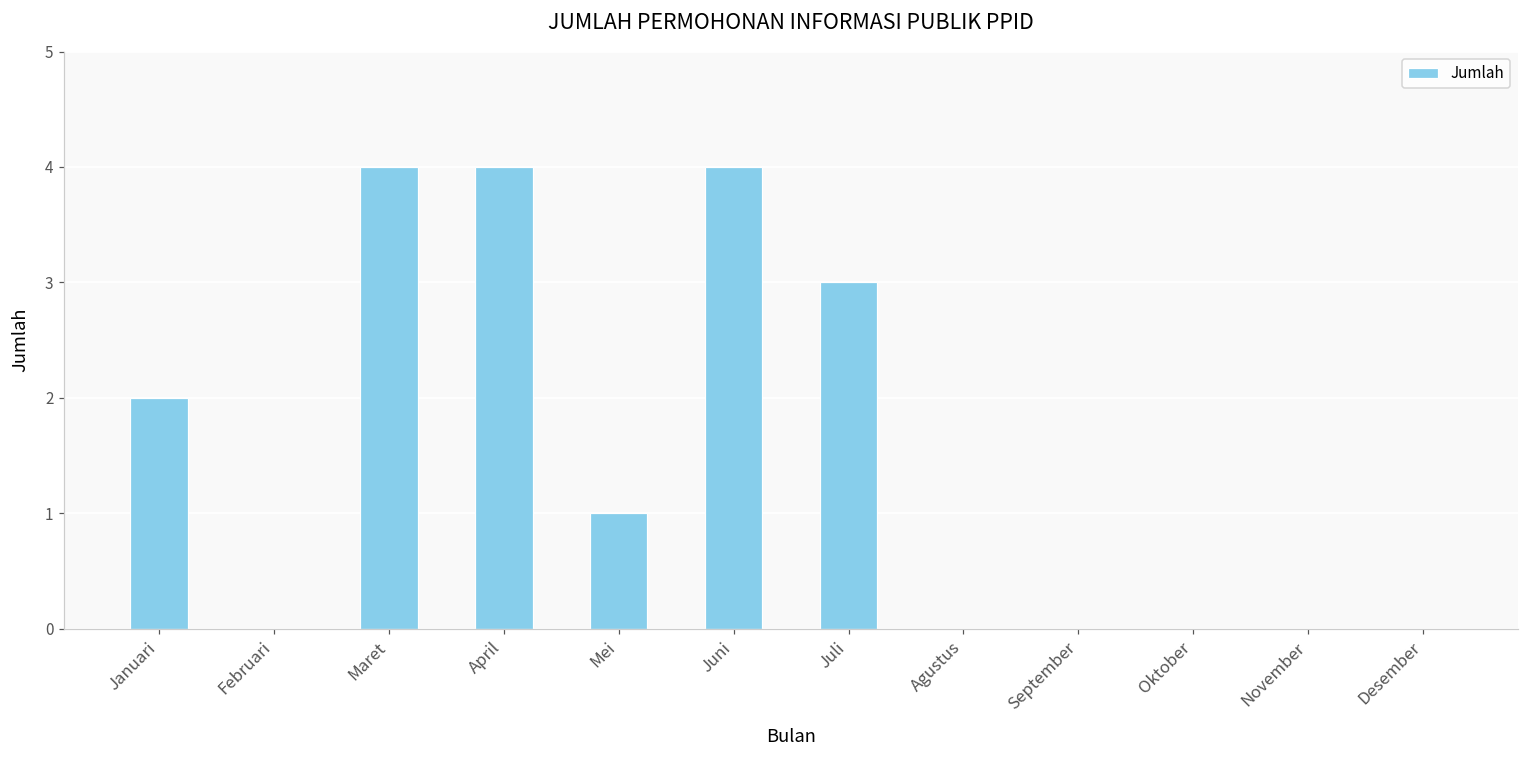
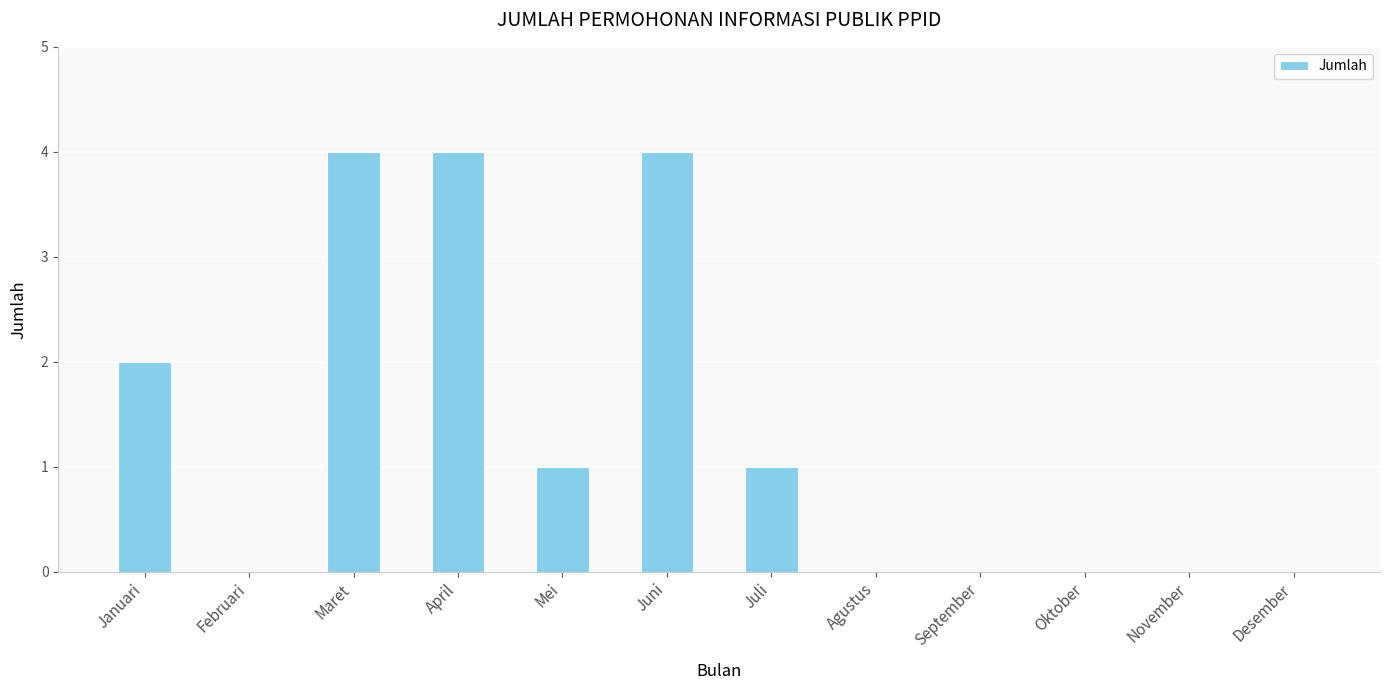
Juli: 3 -> 1
